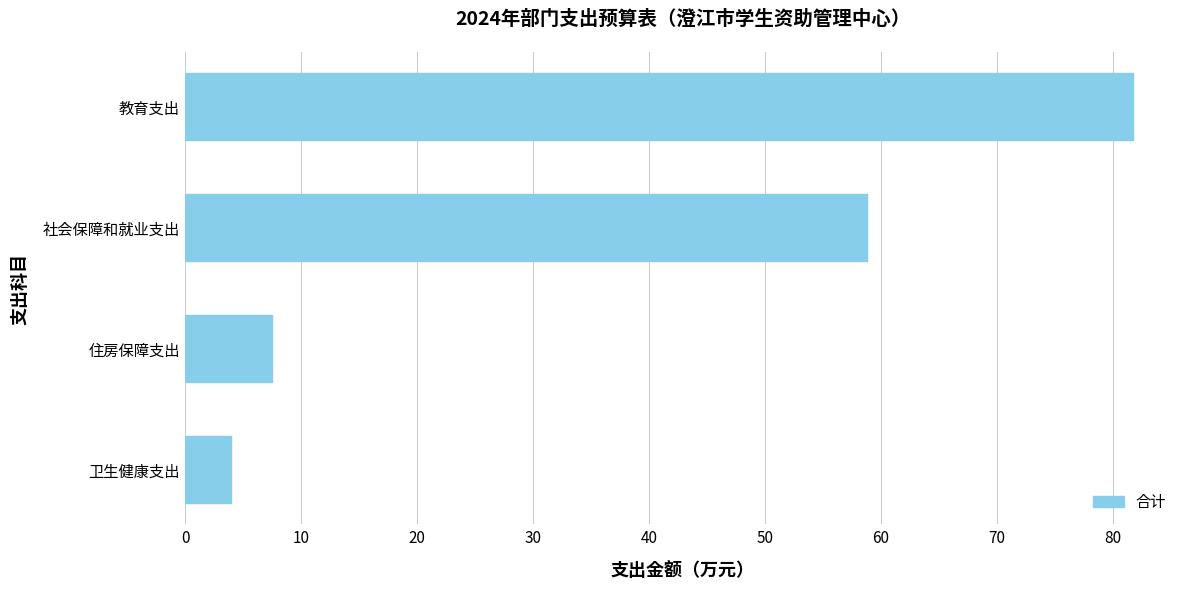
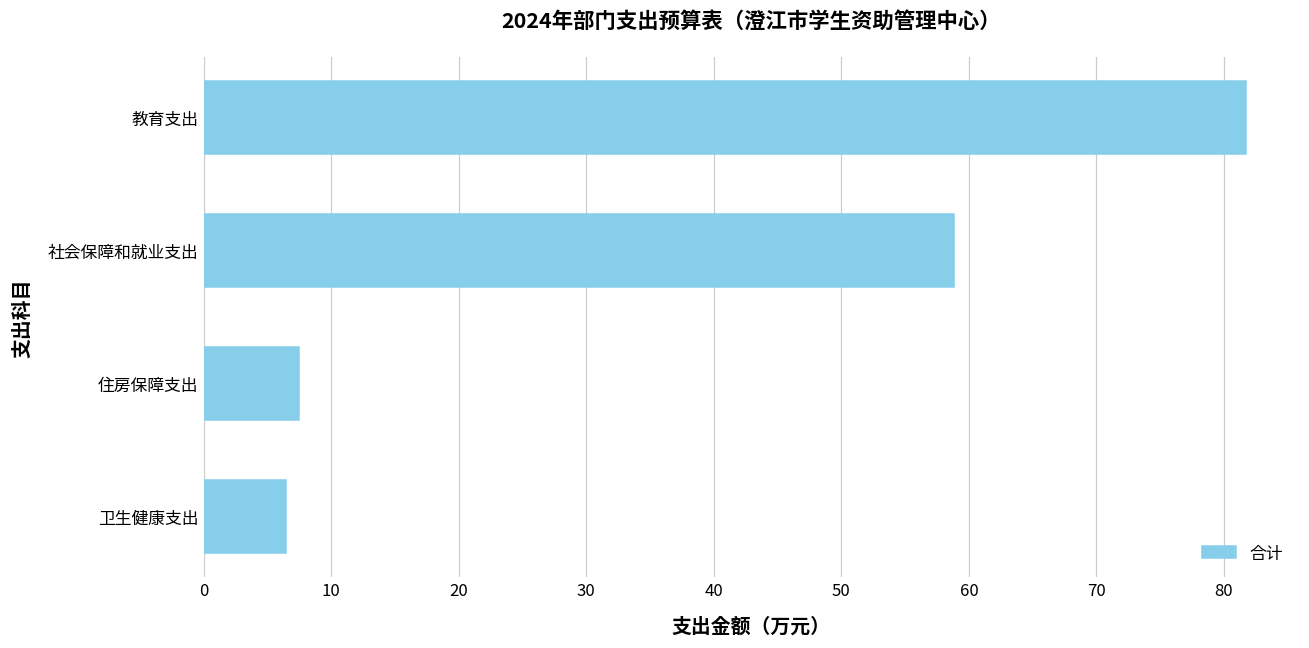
卫生健康支出: 4.0 -> 6.5
